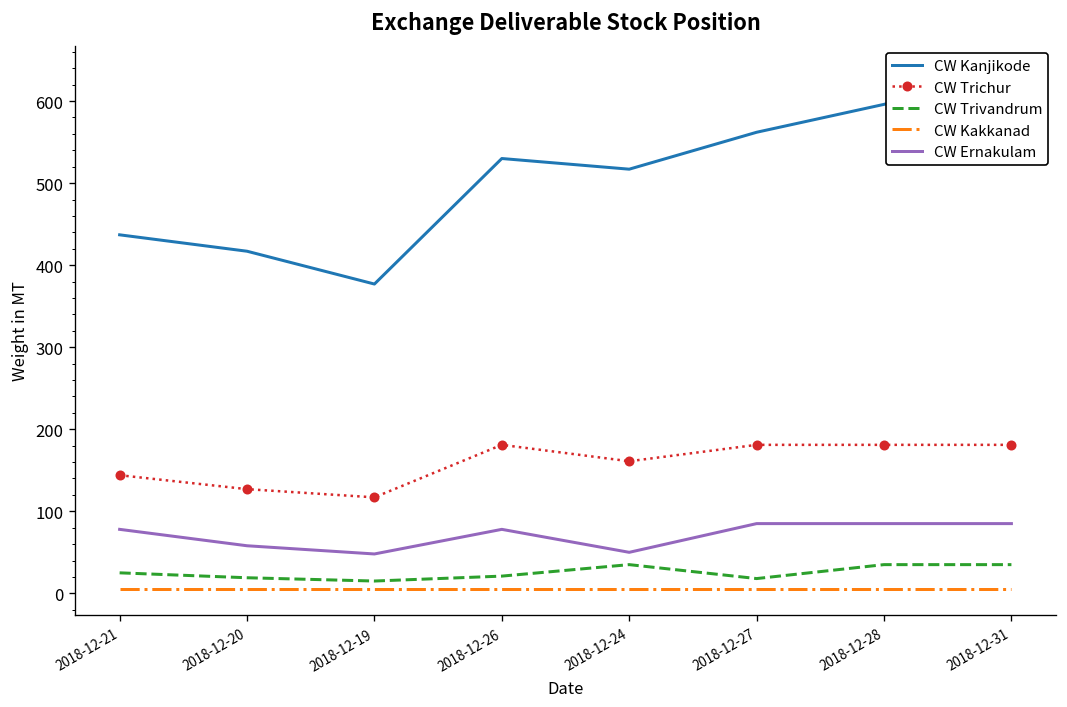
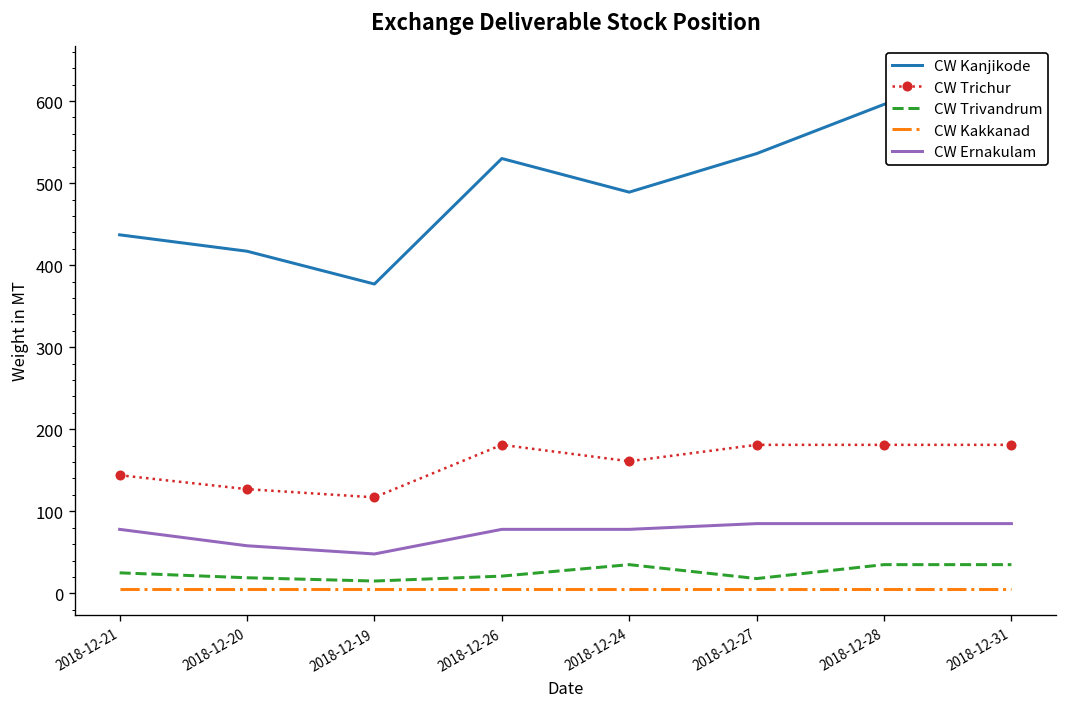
CW Kanjikode, 2018-12-24: 520 -> 490
CW Ernakulam, 2018-12-24: 50 -> 80
CW Kanjikode, 2018-12-27: 560 -> 540
